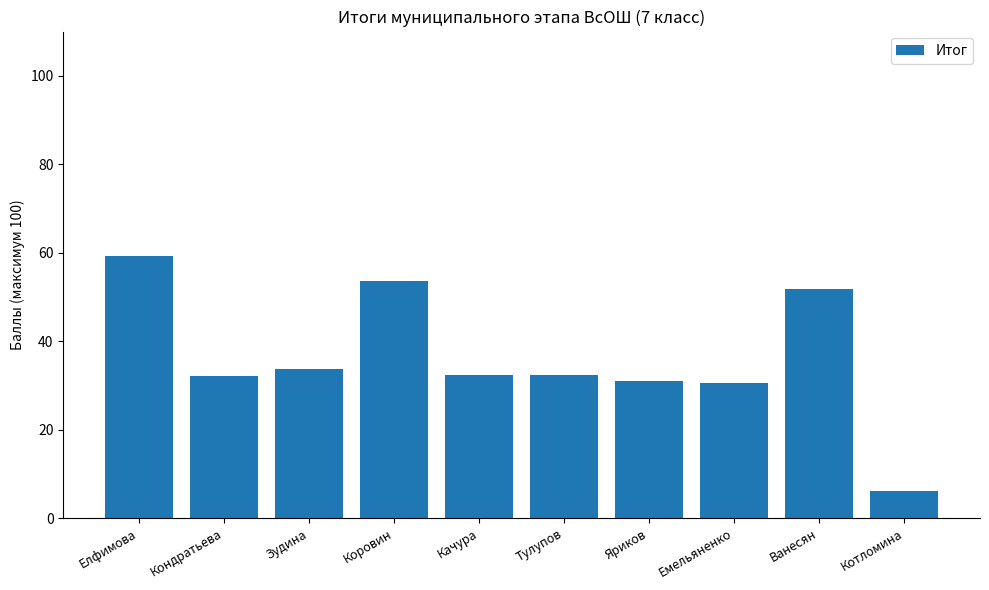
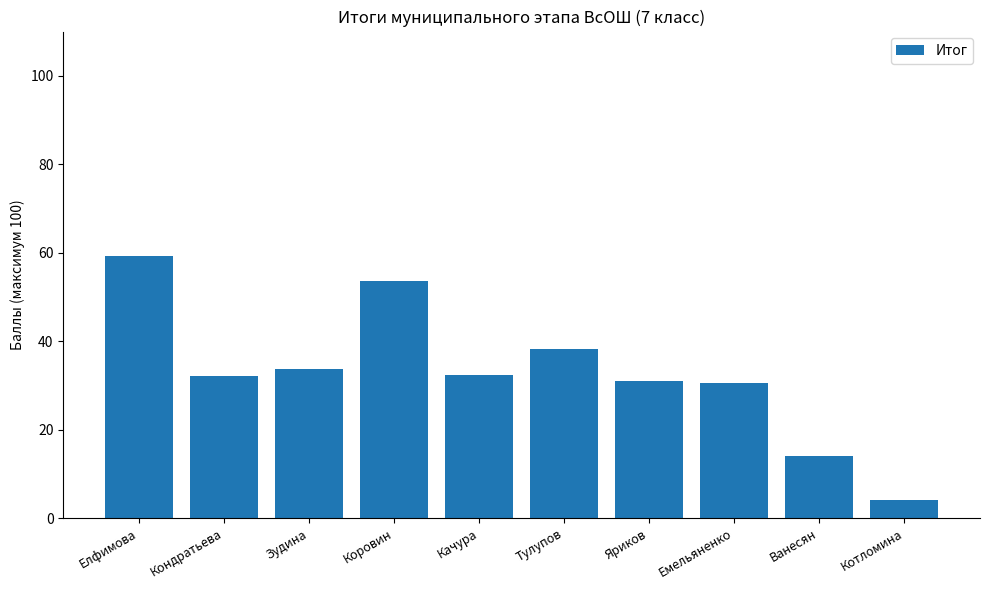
Тулупов: 32 -> 38
Ванесян: 52 -> 14
Котломина: 6 -> 4
